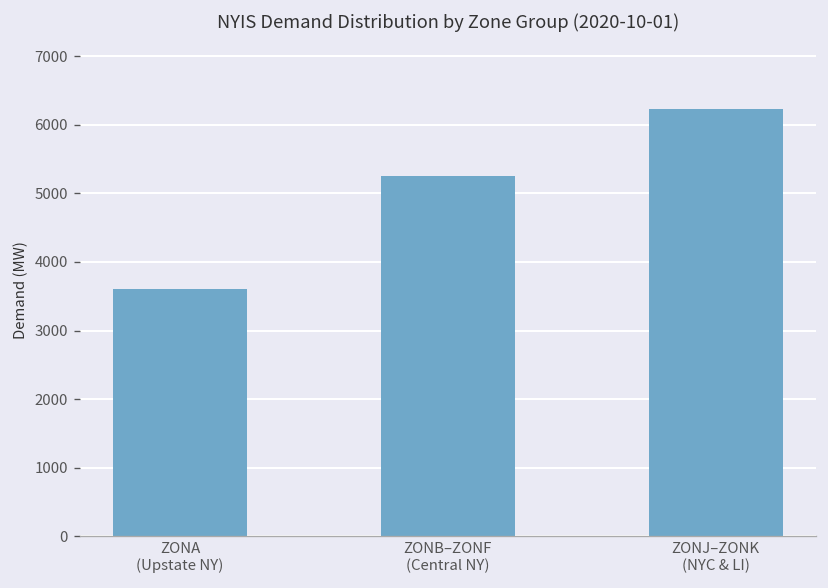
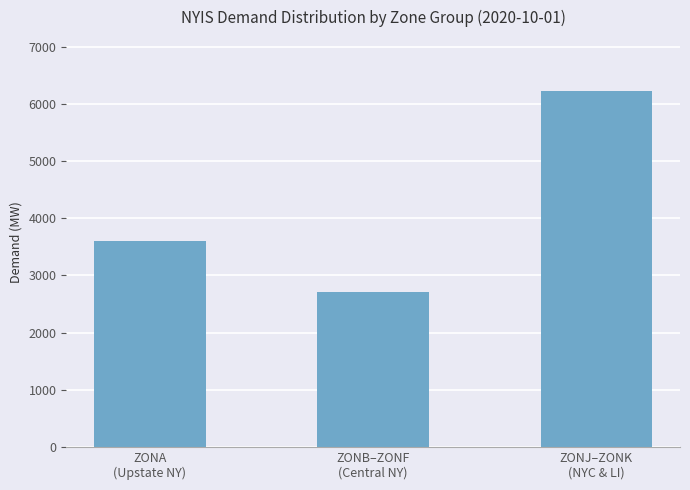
ZONB–ZONF (Central NY): 5300 -> 2700
